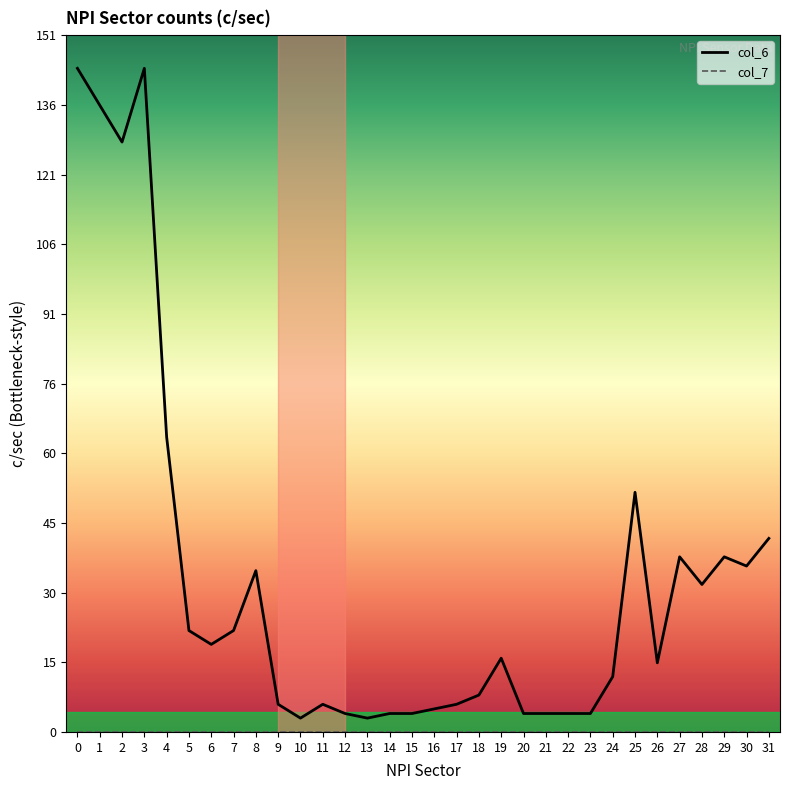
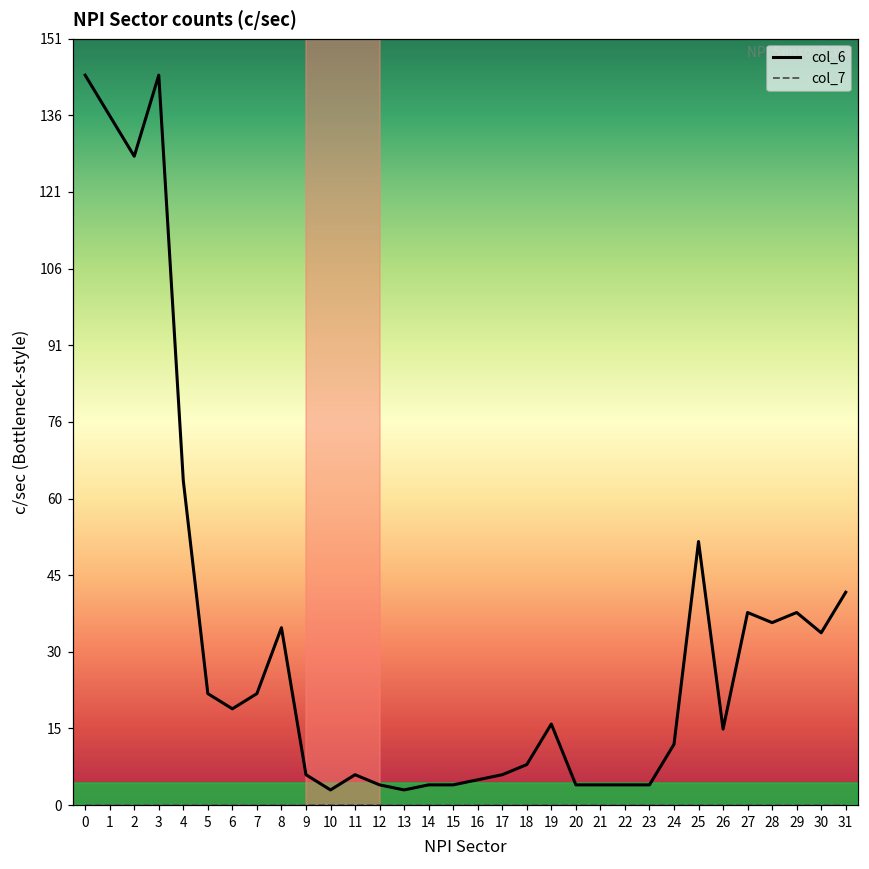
col_6, 28: 32 -> 36
col_6, 30: 36 -> 34
